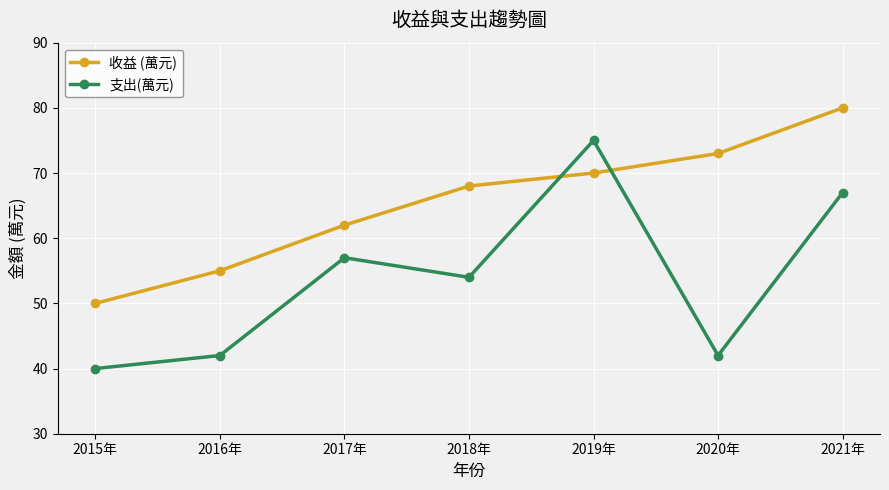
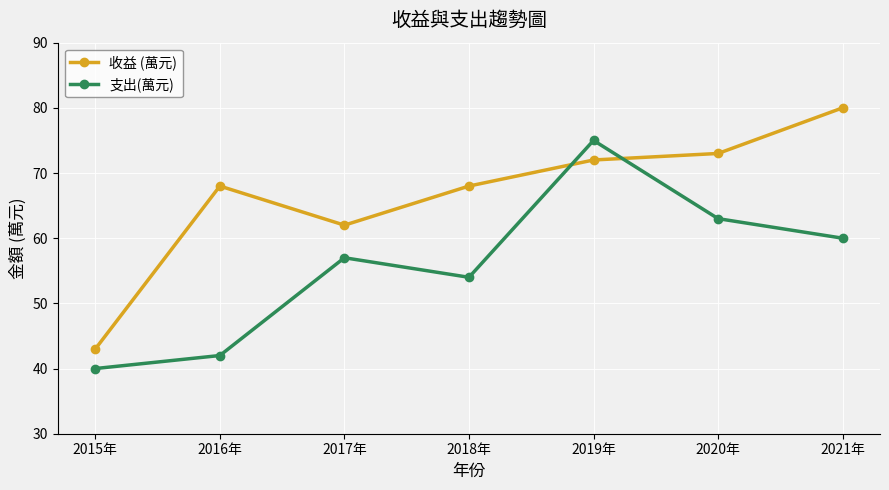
收益 (萬元), 2015年: 50 -> 43
收益 (萬元), 2016年: 55 -> 68
收益 (萬元), 2019年: 70 -> 72
支出(萬元), 2020年: 42 -> 63
支出(萬元), 2021年: 67 -> 60
